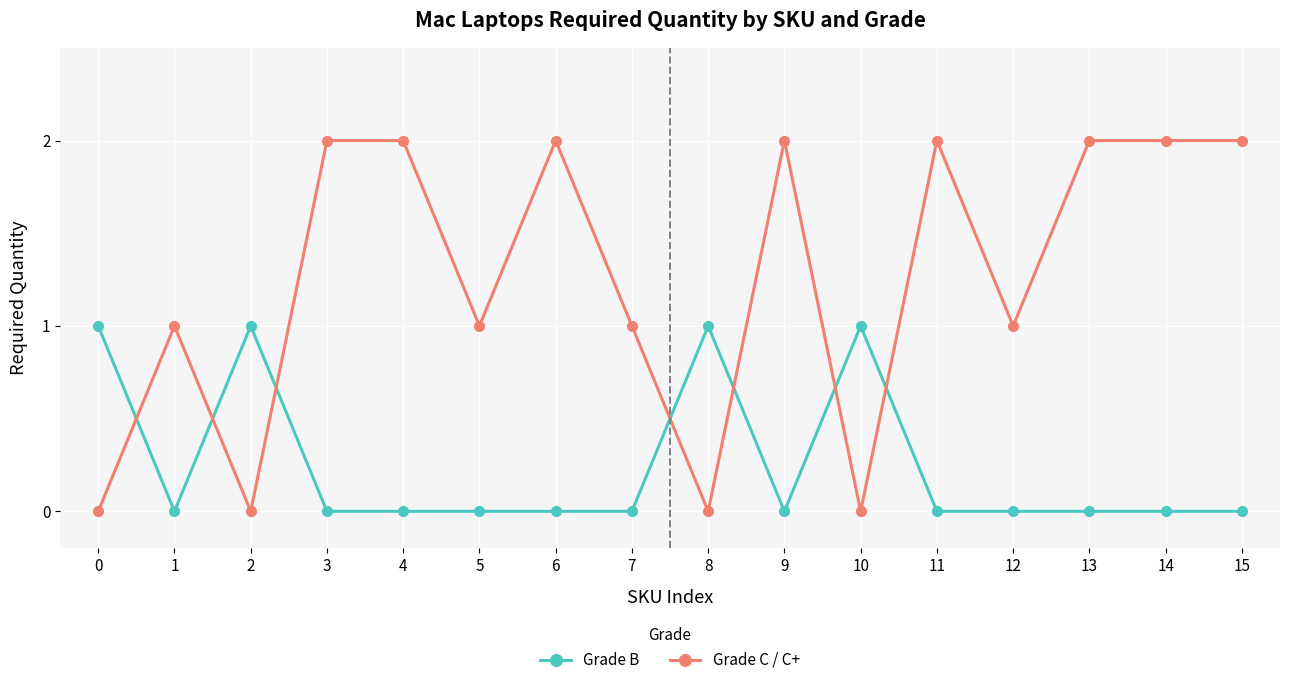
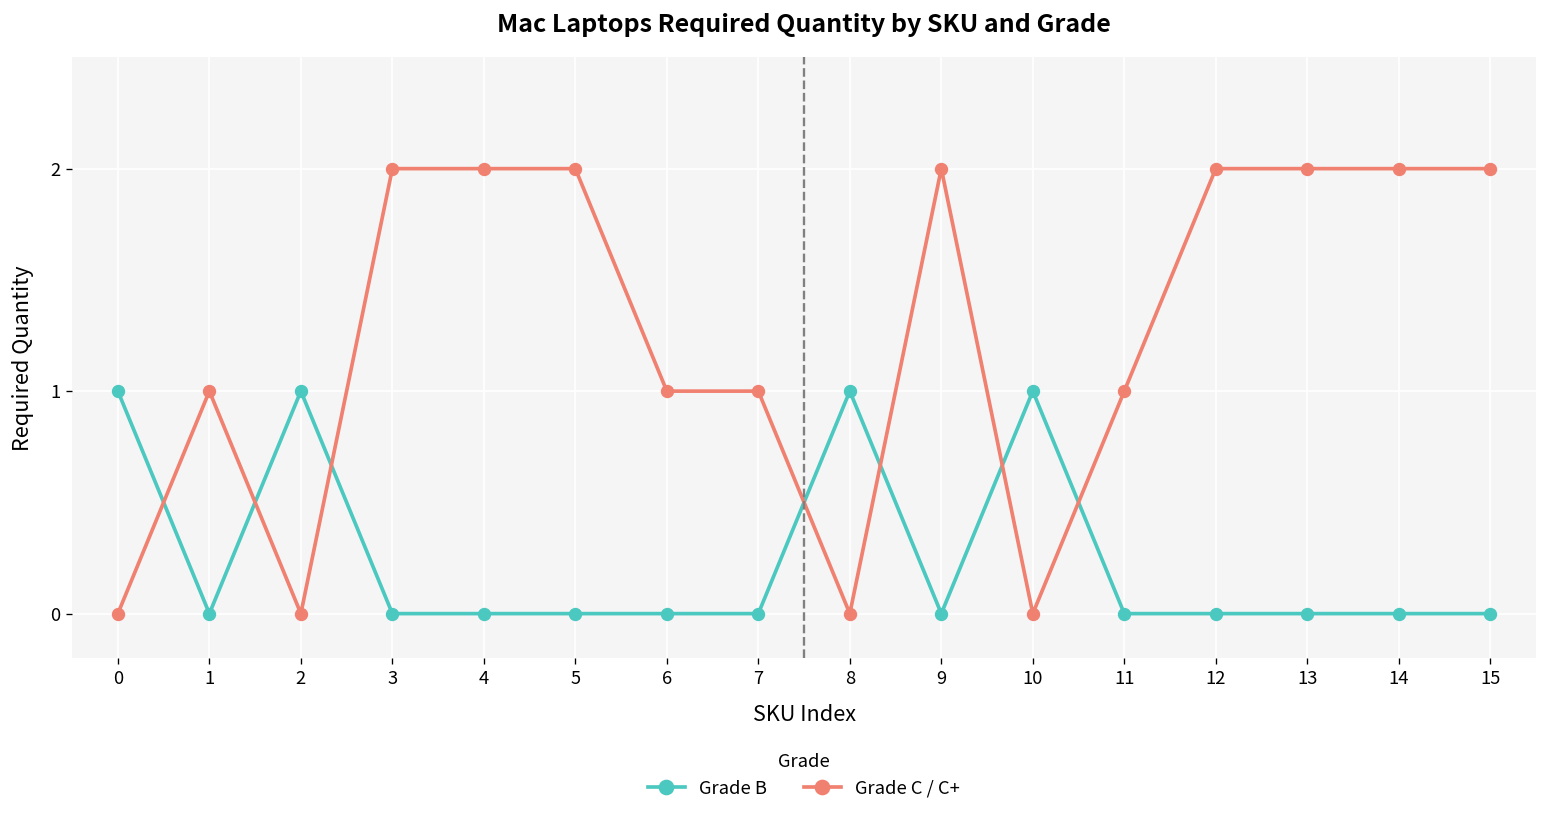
Grade C / C+, 5: 1 -> 2
Grade C / C+, 6: 2 -> 1
Grade C / C+, 11: 2 -> 1
Grade C / C+, 12: 1 -> 2
